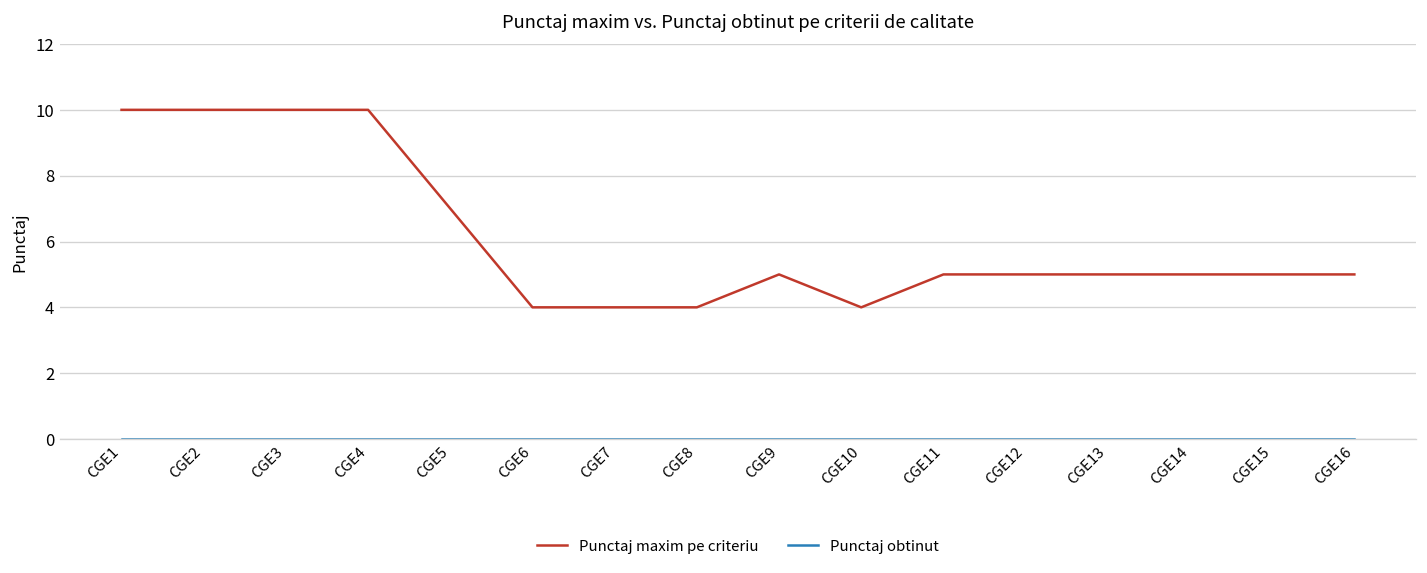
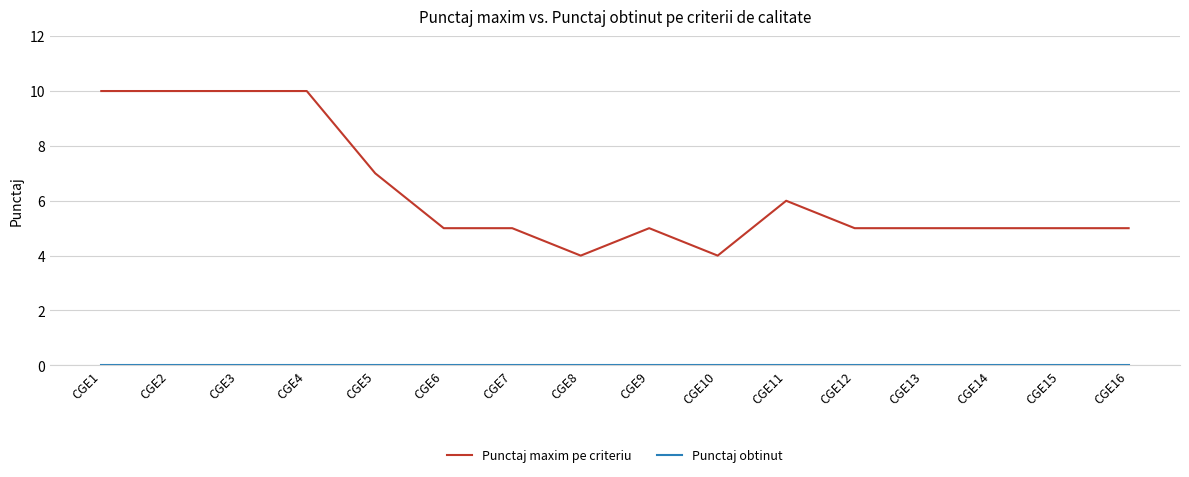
Punctaj maxim pe criteriu, CGE6: 4 -> 5
Punctaj maxim pe criteriu, CGE7: 4 -> 5
Punctaj maxim pe criteriu, CGE11: 5 -> 6
